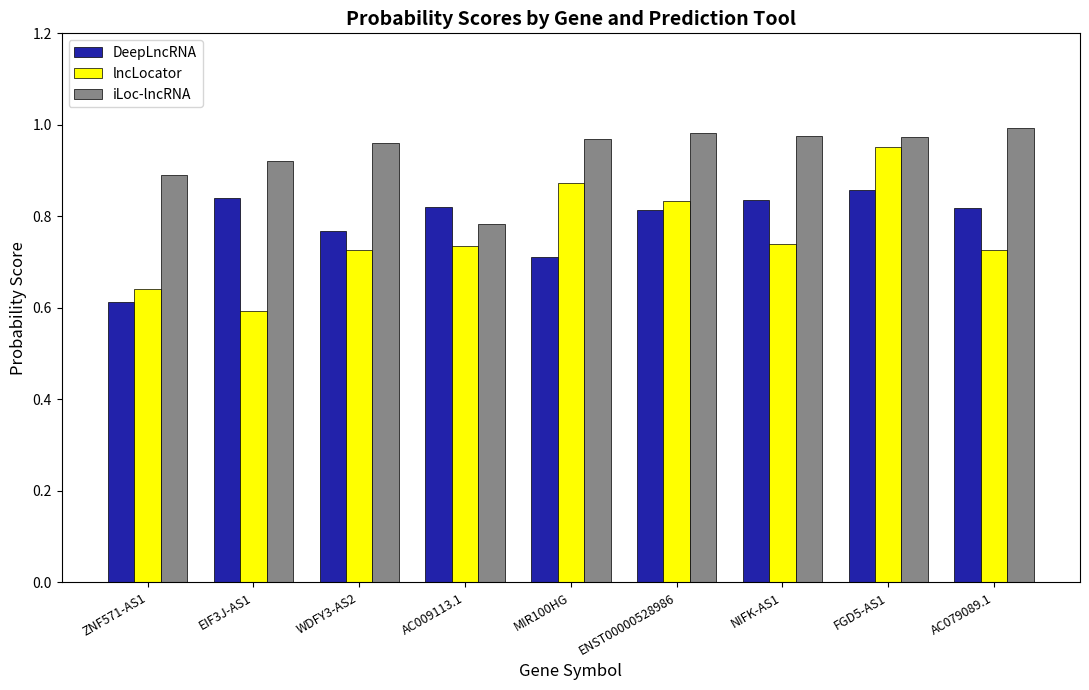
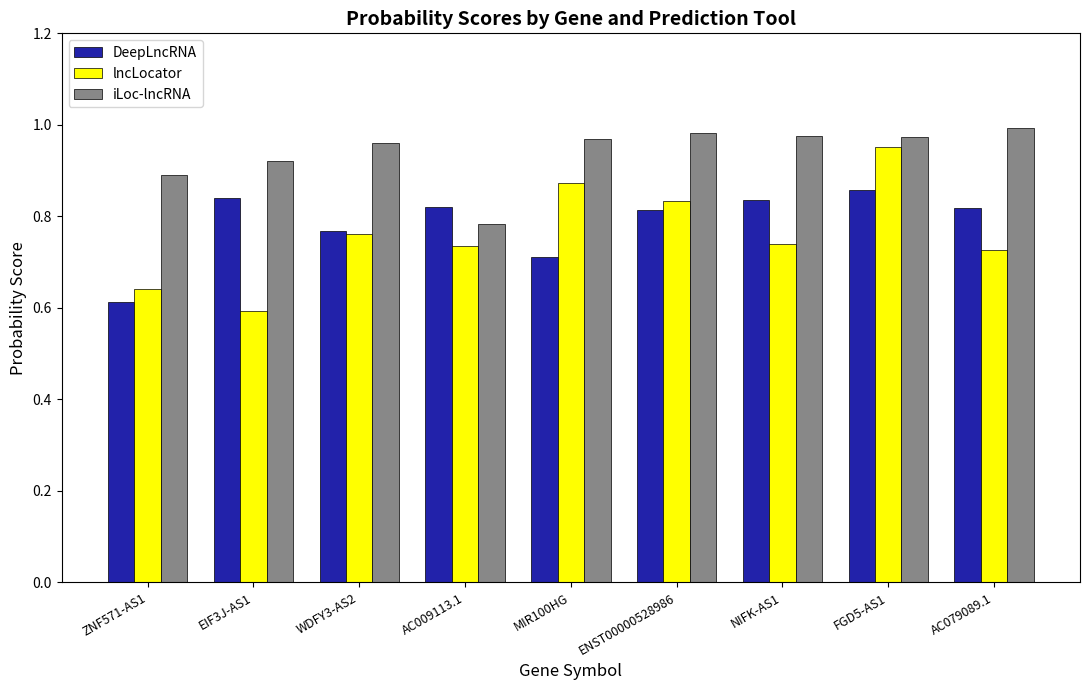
lncLocator, WDFY3-AS2: 0.73 -> 0.76
